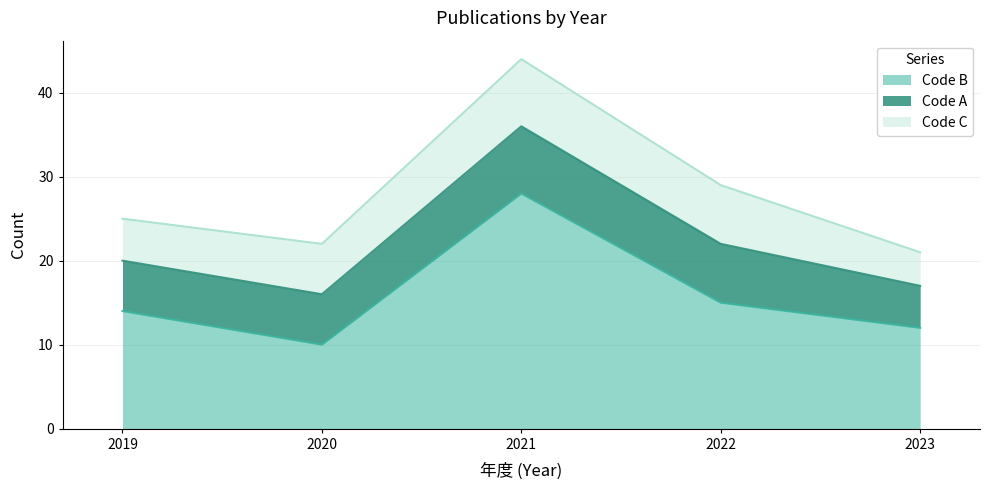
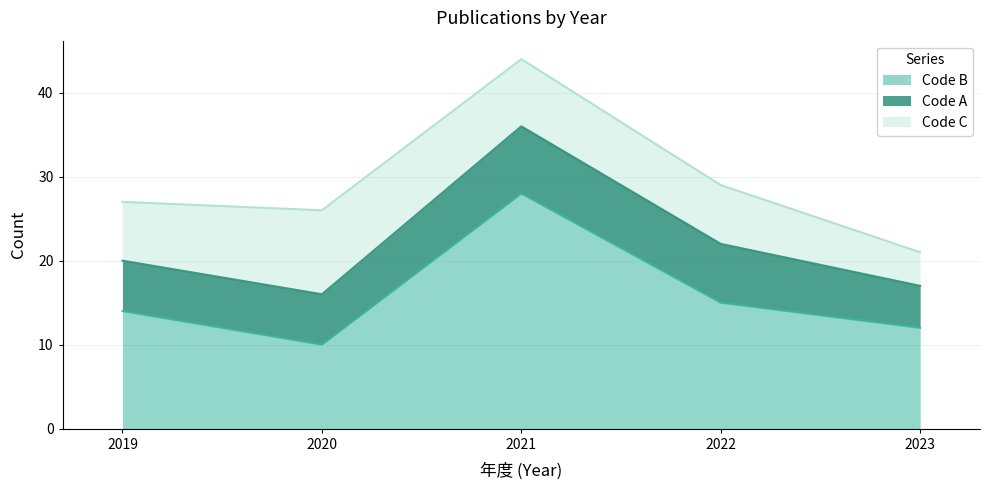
Code C, 2019: 5 -> 7
Code C, 2020: 6 -> 10
